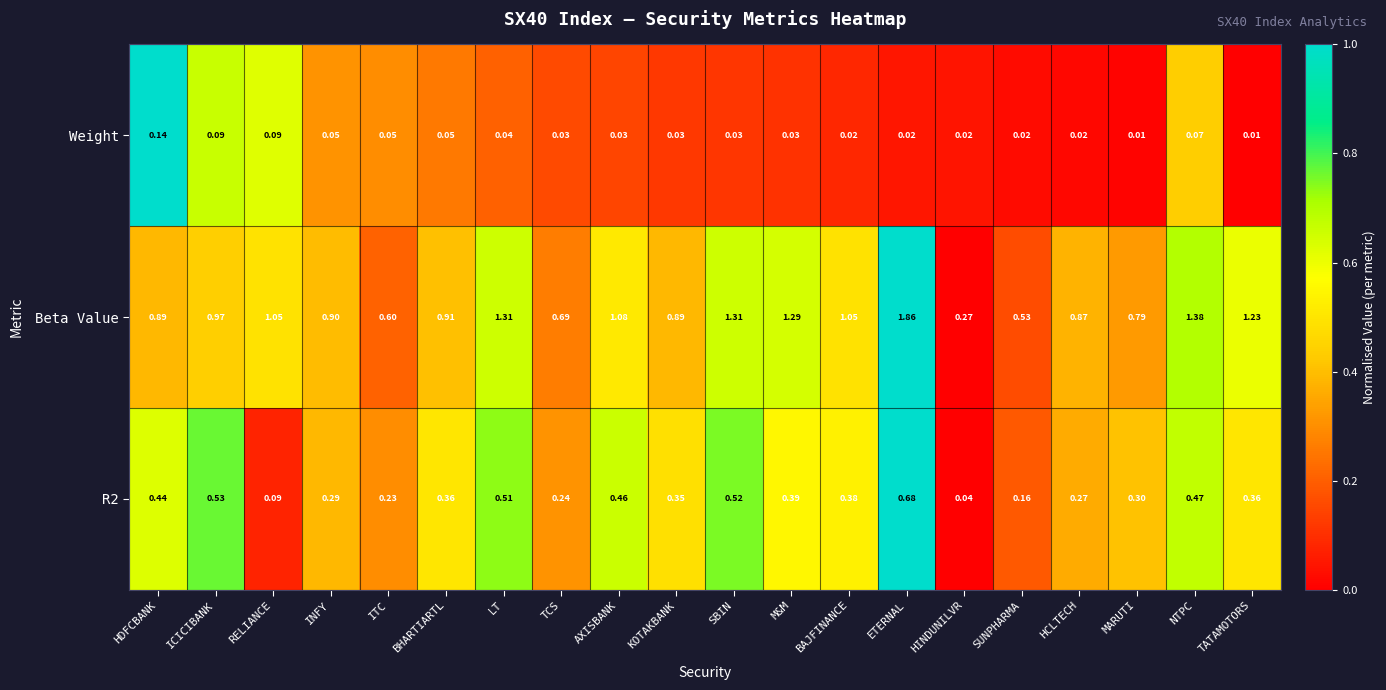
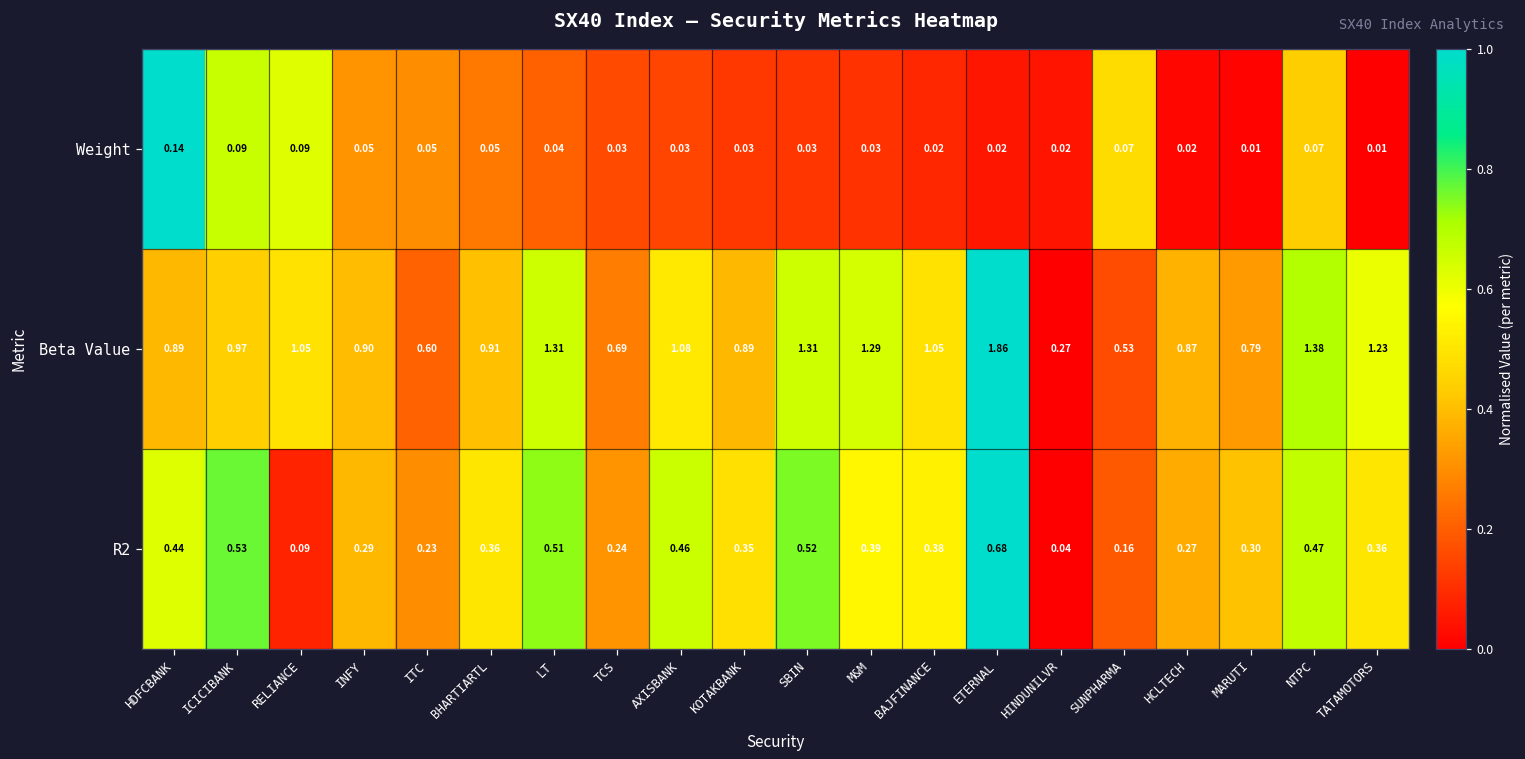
Weight, SUNPHARMA: 0.02 -> 0.07
